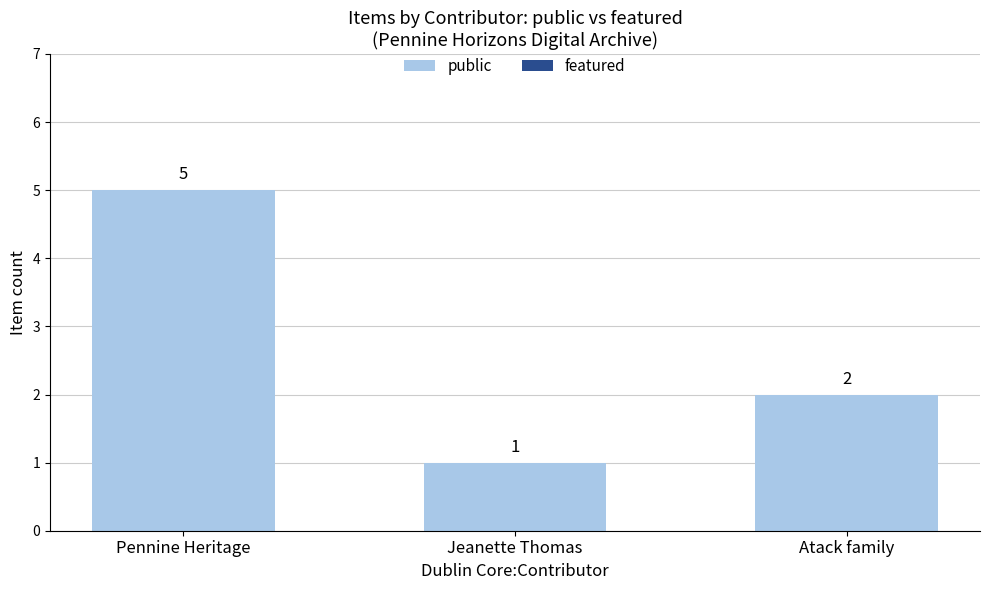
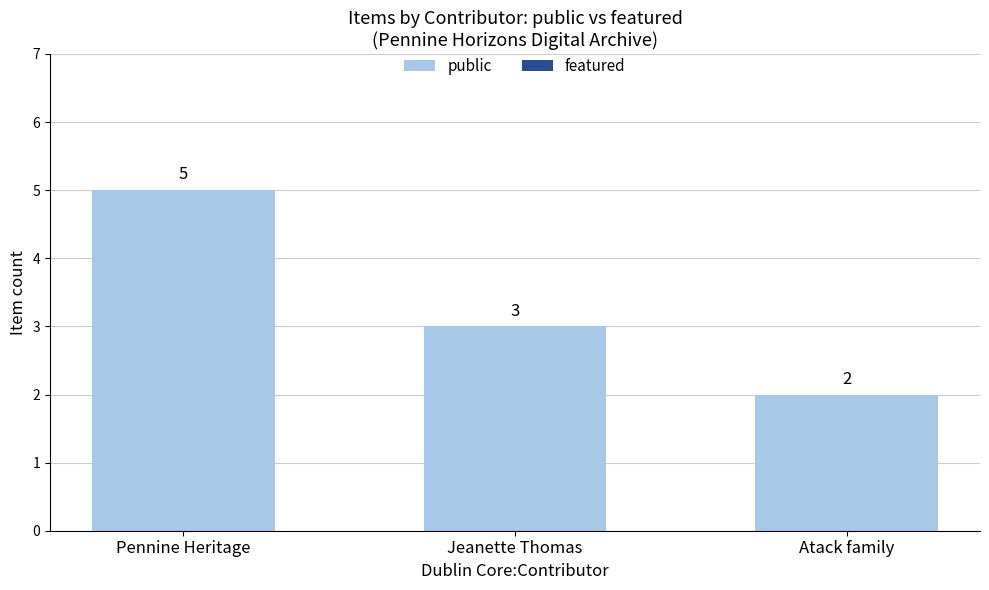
public, Jeanette Thomas: 1 -> 3
